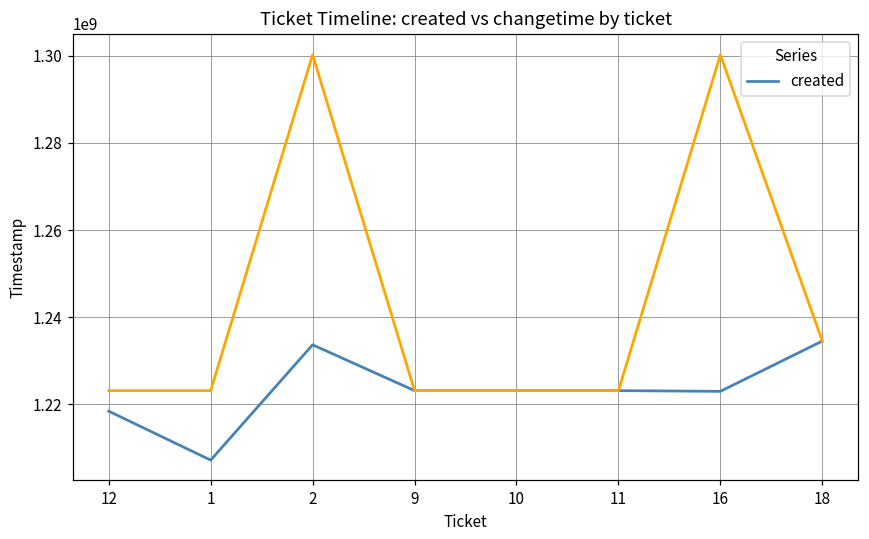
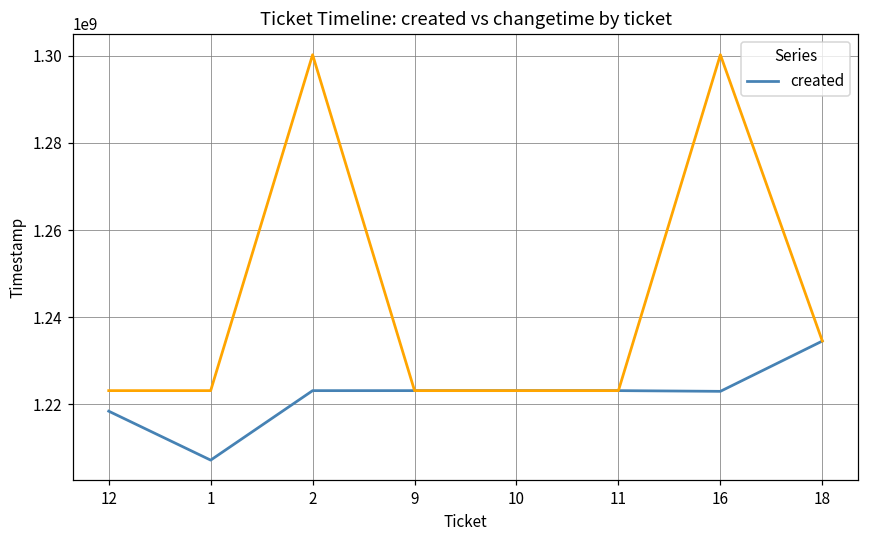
created, 2: 1234000000 -> 1223000000
